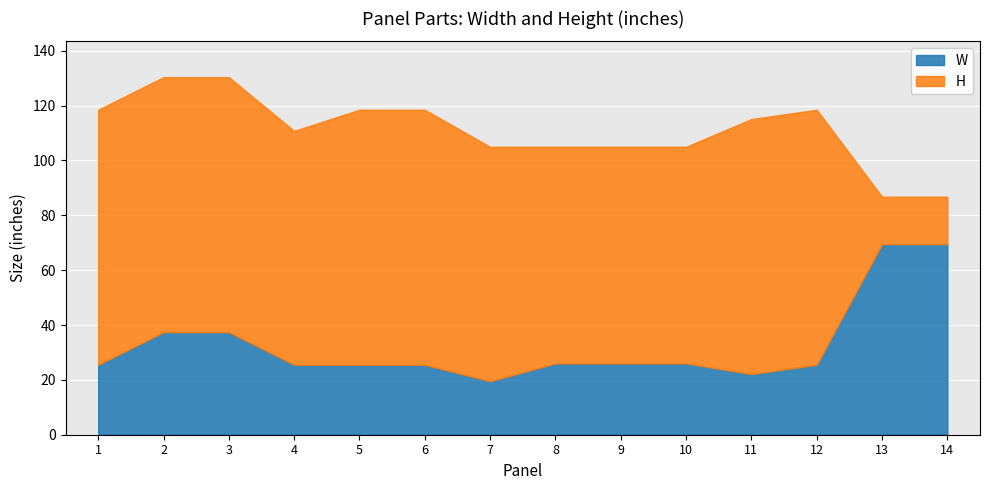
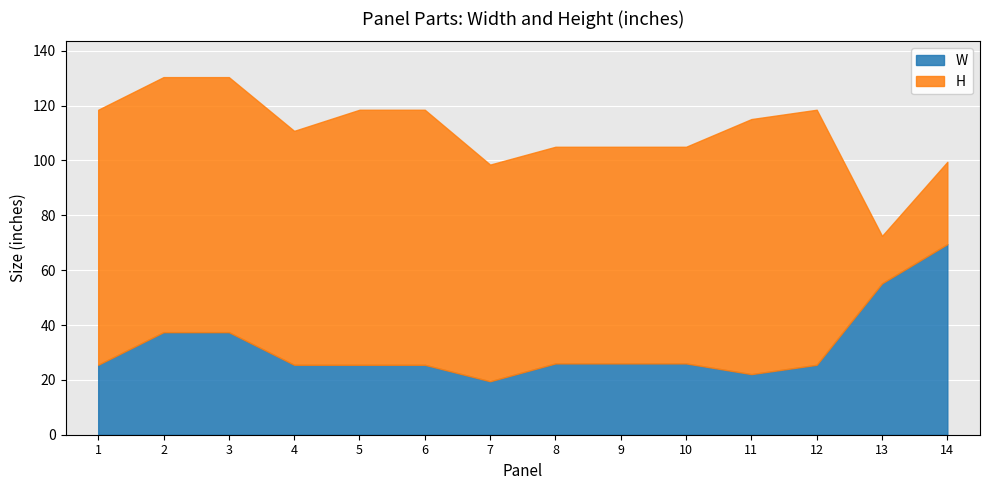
H, 7: 86 -> 79
W, 13: 70 -> 55
H, 14: 17 -> 30
